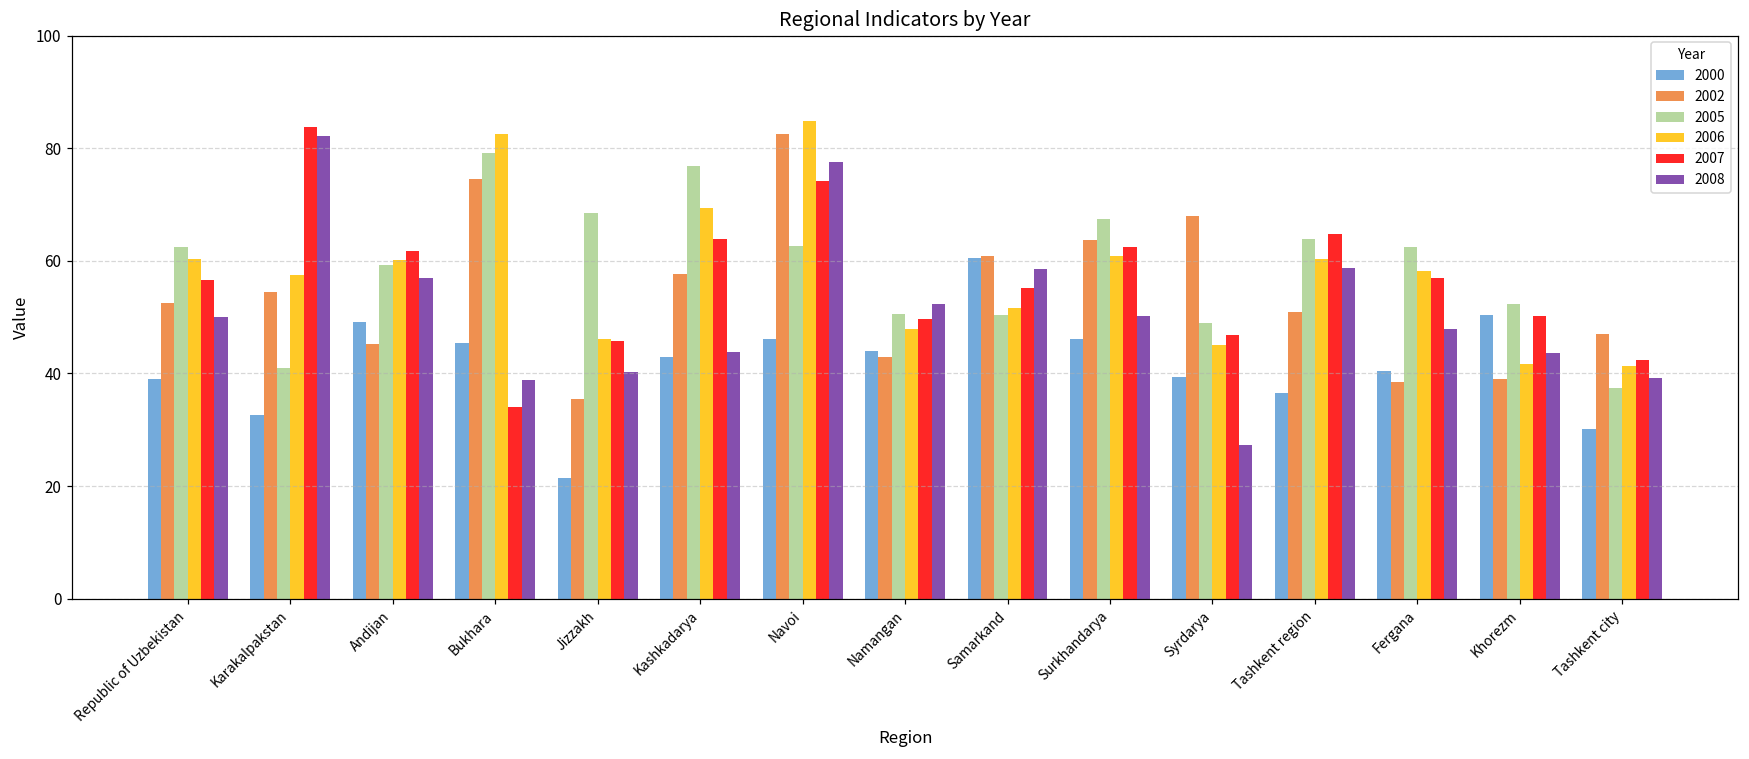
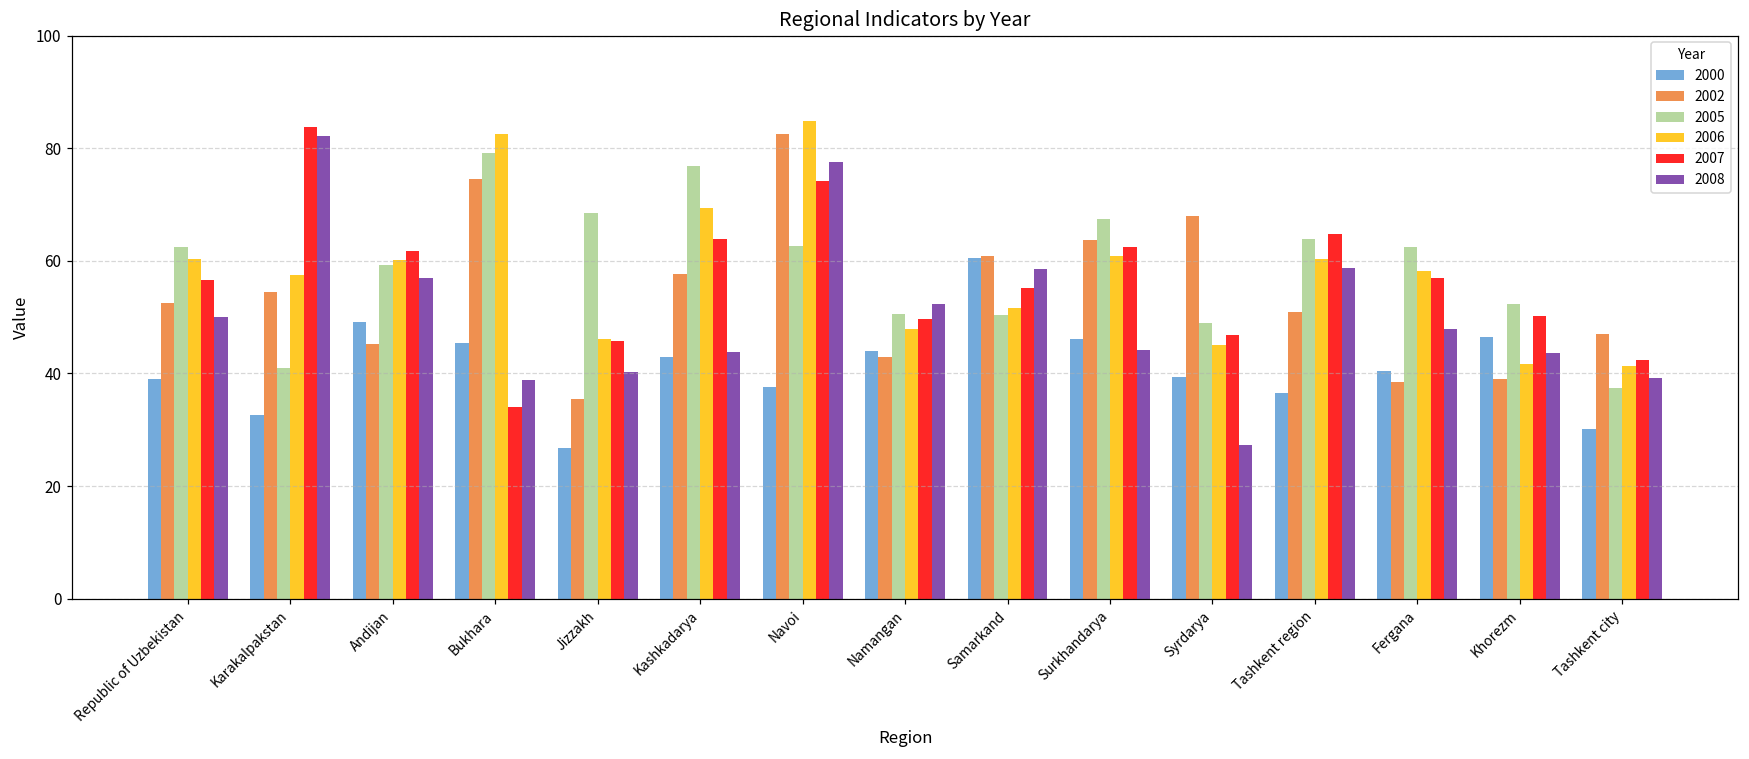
2000, Jizzakh: 21 -> 27
2000, Navoi: 46 -> 38
2008, Surkhandarya: 50 -> 44
2000, Khorezm: 50 -> 47
